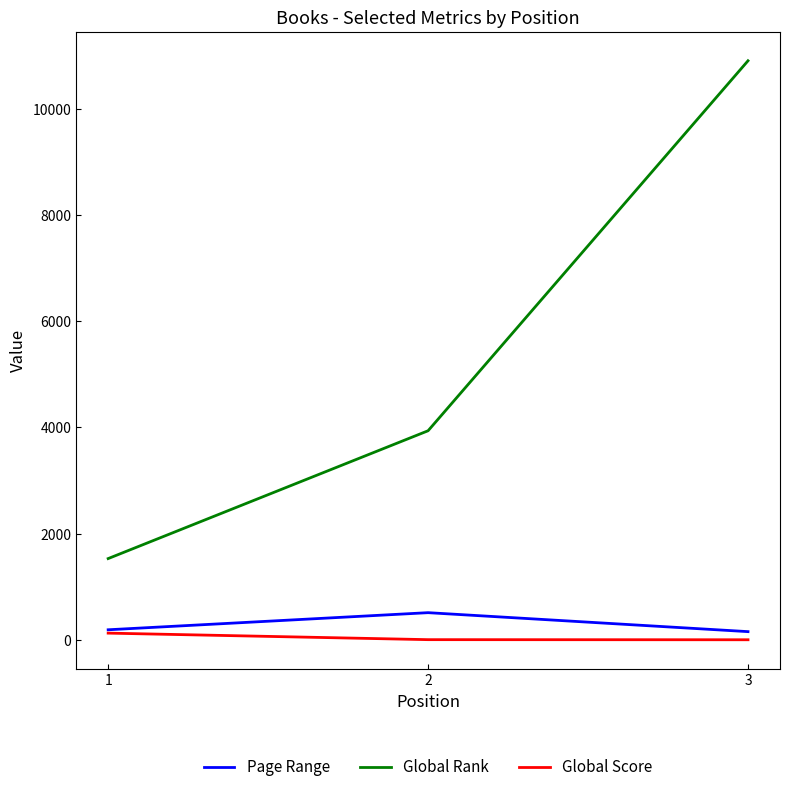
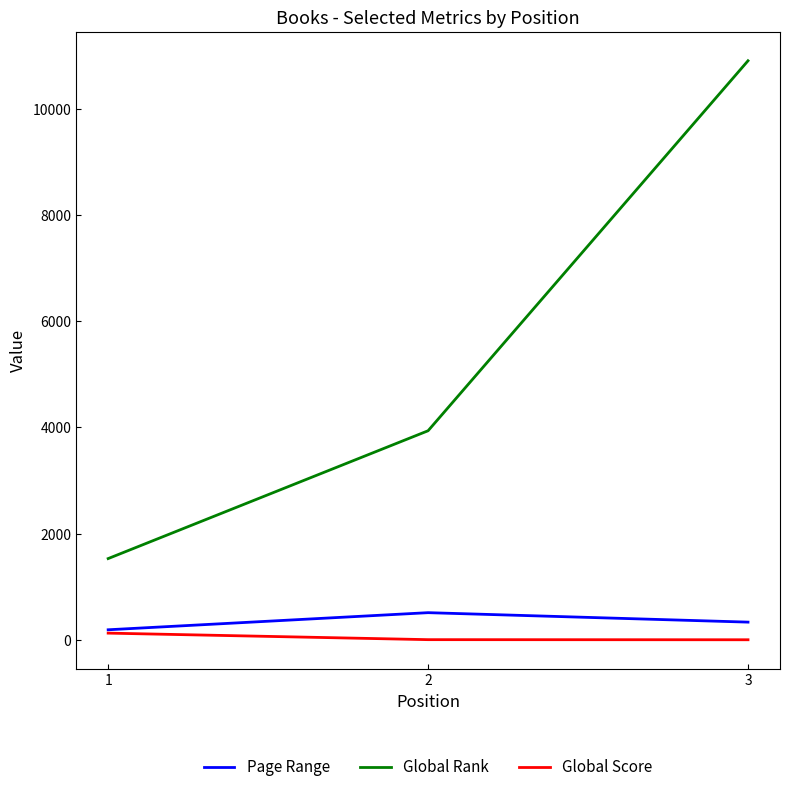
Page Range, 3: 200 -> 300
